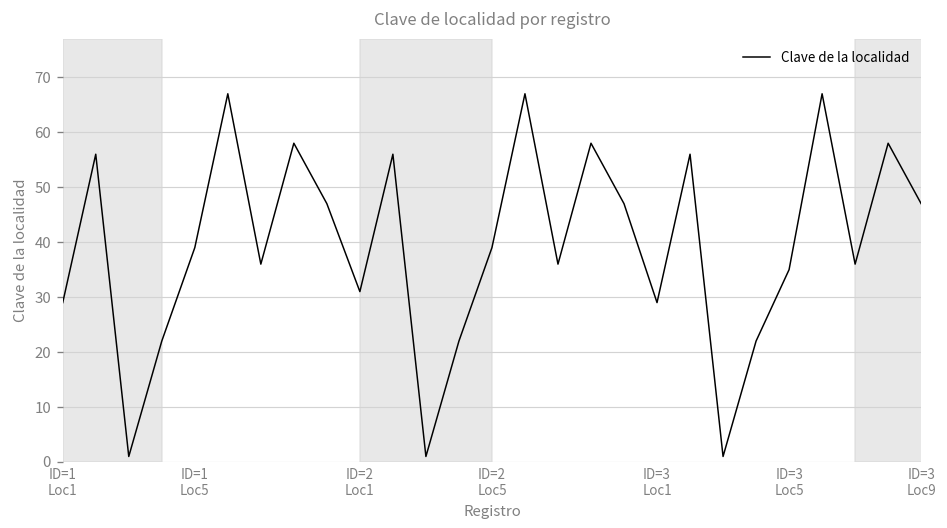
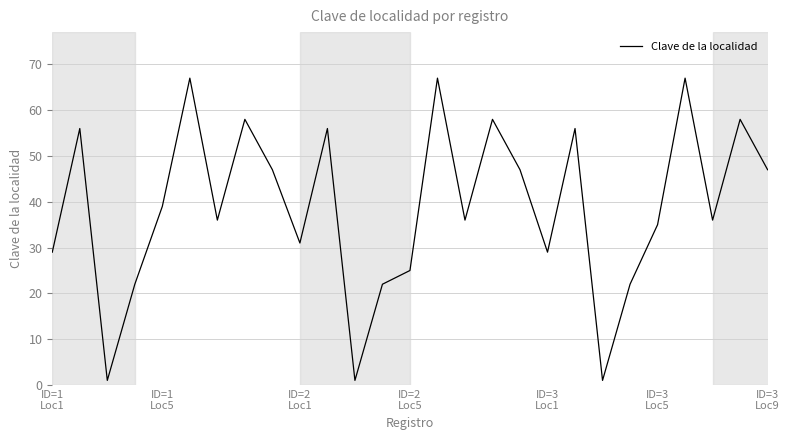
ID=2 Loc5: 39 -> 25
